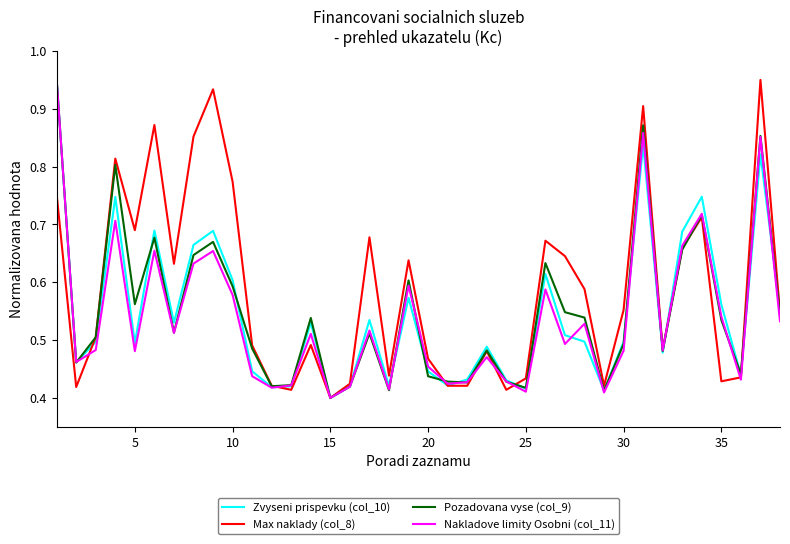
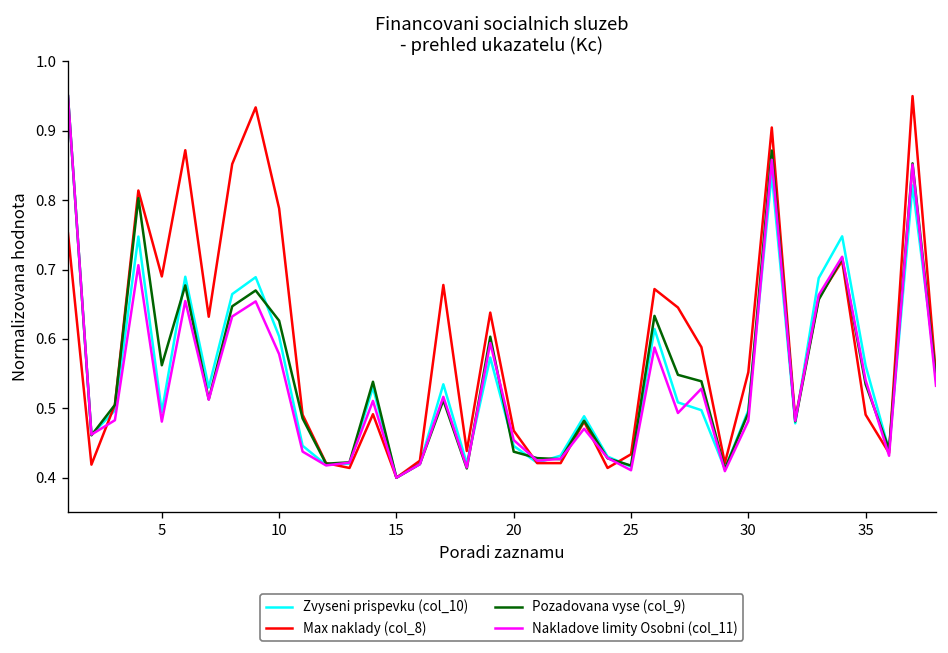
Max naklady (col_8), 10: 0.77 -> 0.79
Pozadovana vyse (col_9), 10: 0.59 -> 0.63
Max naklady (col_8), 35: 0.43 -> 0.49
